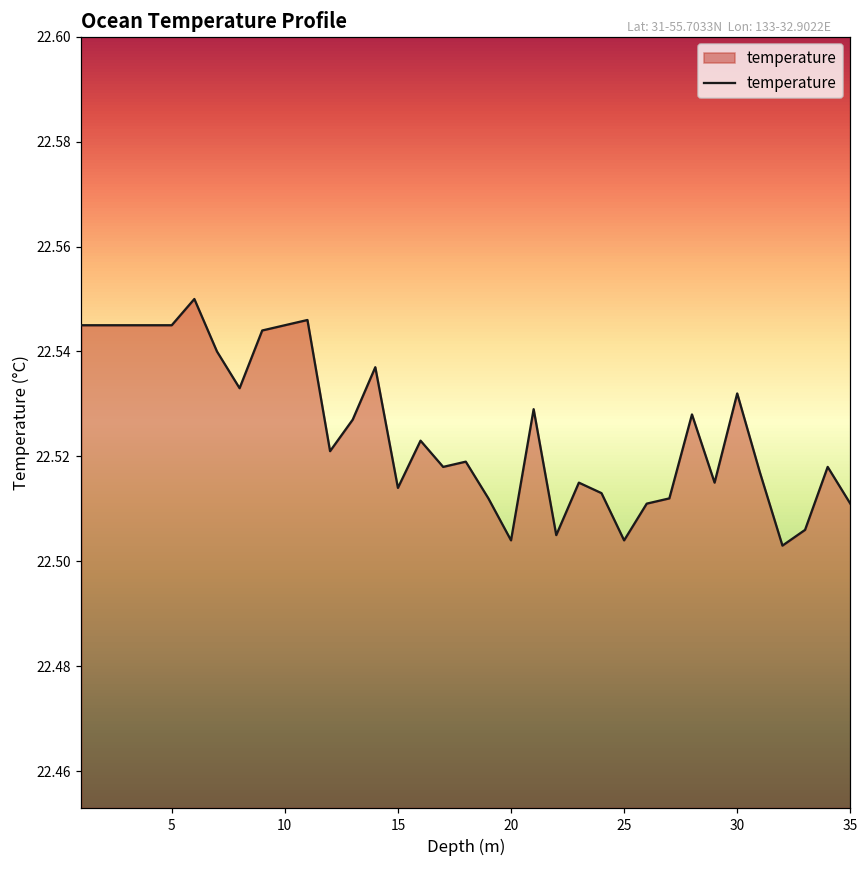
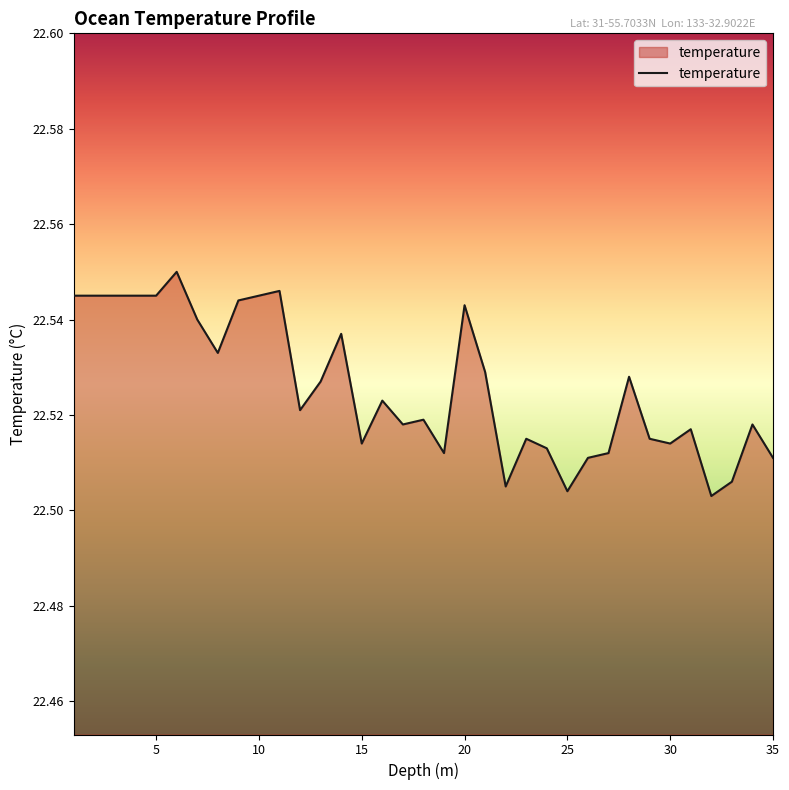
20: 22.504 -> 22.543
30: 22.532 -> 22.514
